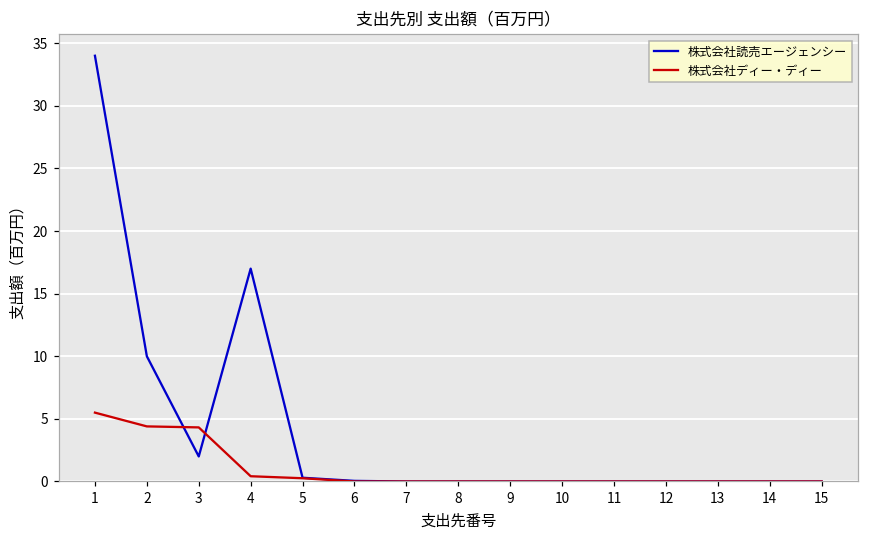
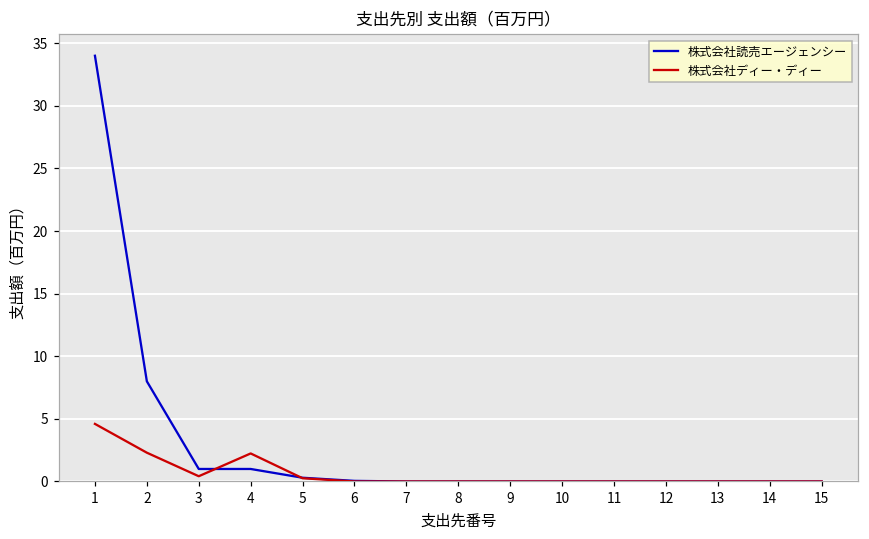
株式会社ディー・ディー, 1: 5.5 -> 4.6
株式会社読売エージェンシー, 2: 10 -> 8
株式会社ディー・ディー, 2: 4.4 -> 2.3
株式会社読売エージェンシー, 3: 2 -> 1
株式会社ディー・ディー, 3: 4.3 -> 0.4
株式会社読売エージェンシー, 4: 17 -> 1
株式会社ディー・ディー, 4: 0.4 -> 2.2
